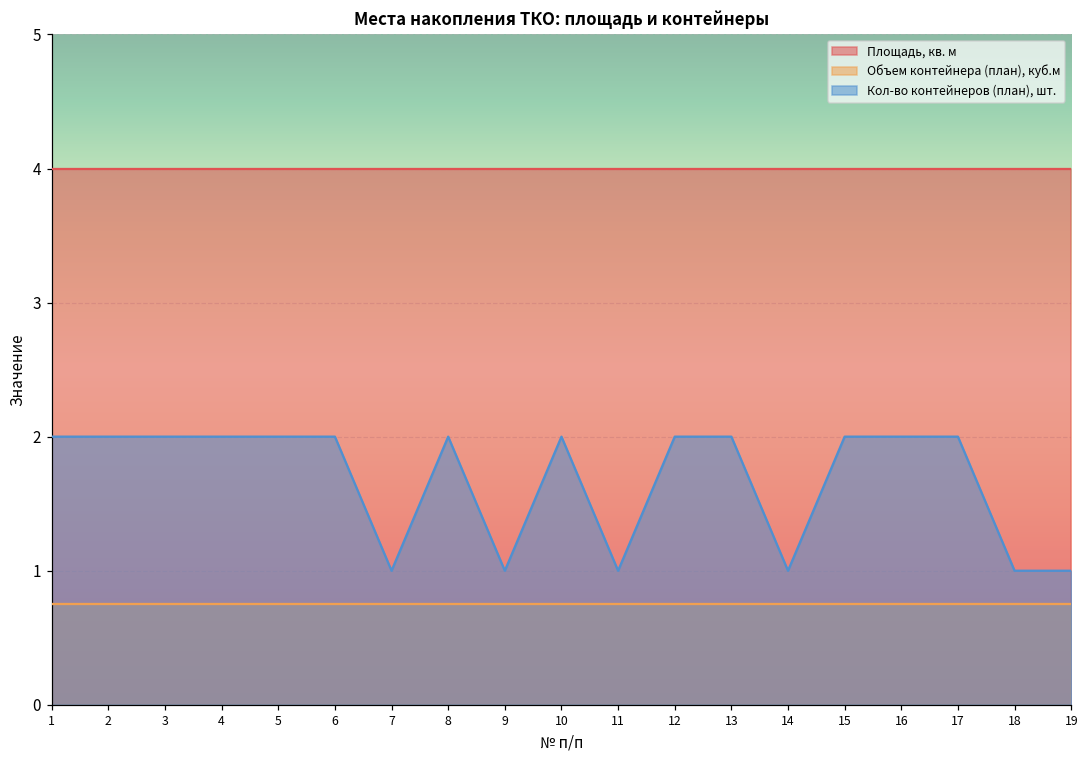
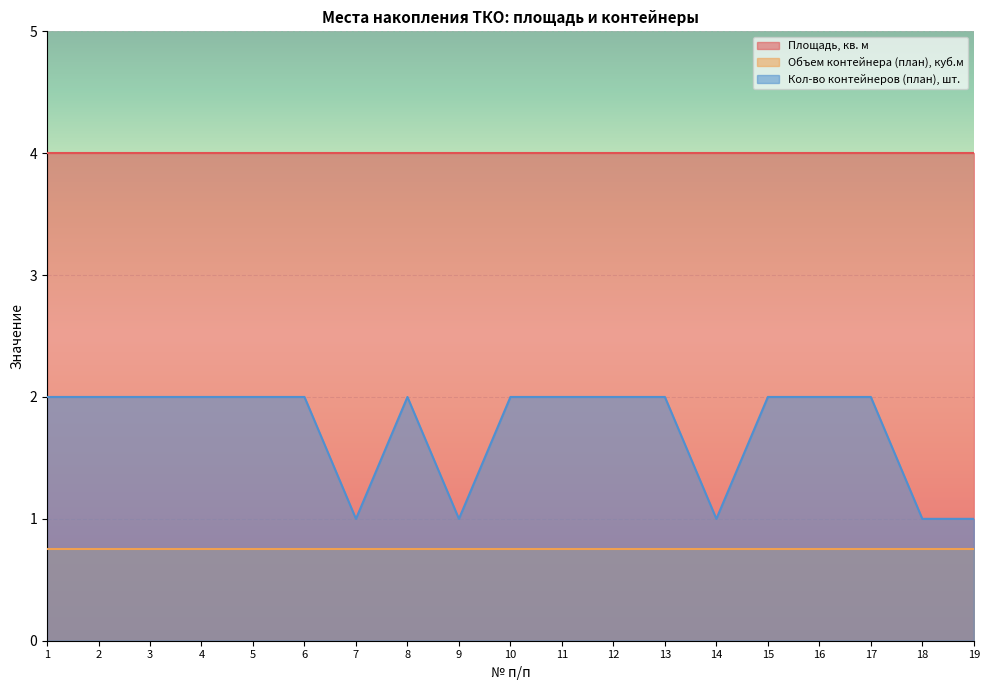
Кол-во контейнеров (план), шт., 11: 1 -> 2
